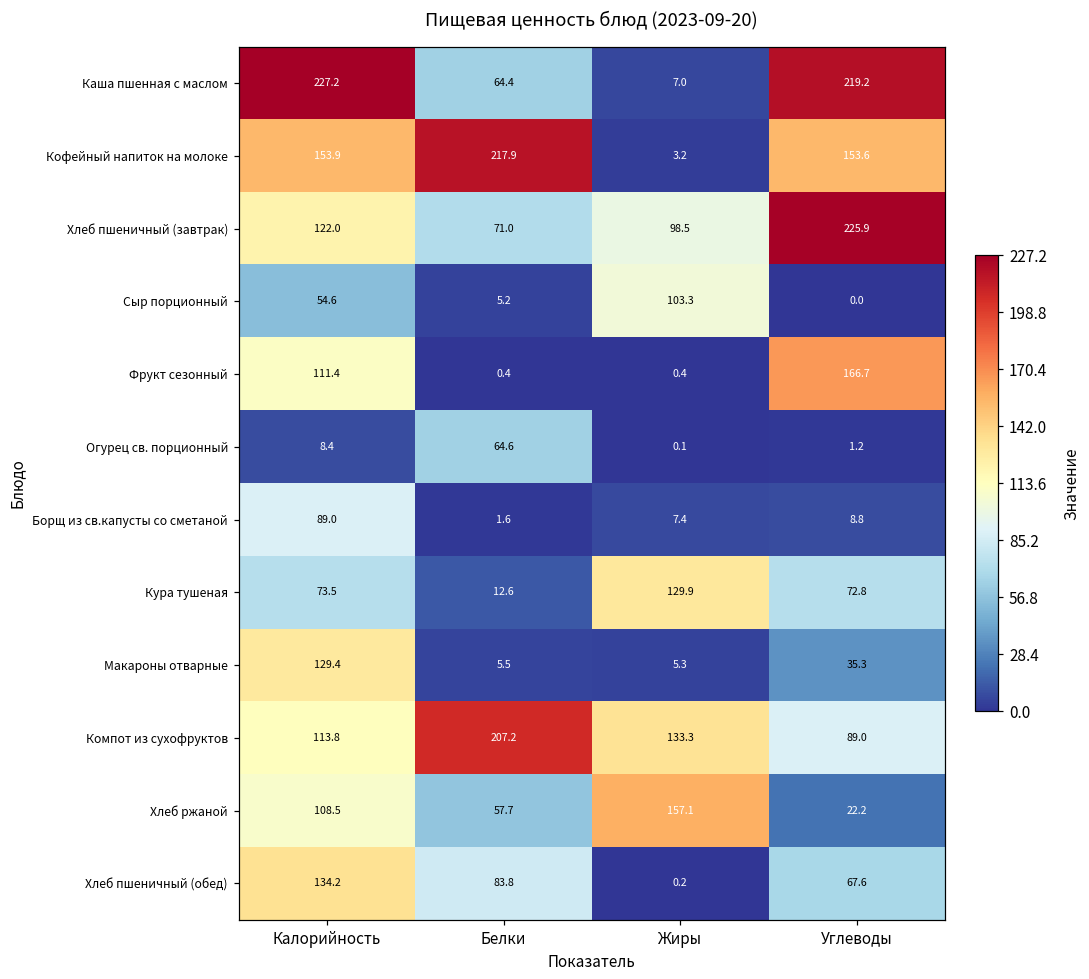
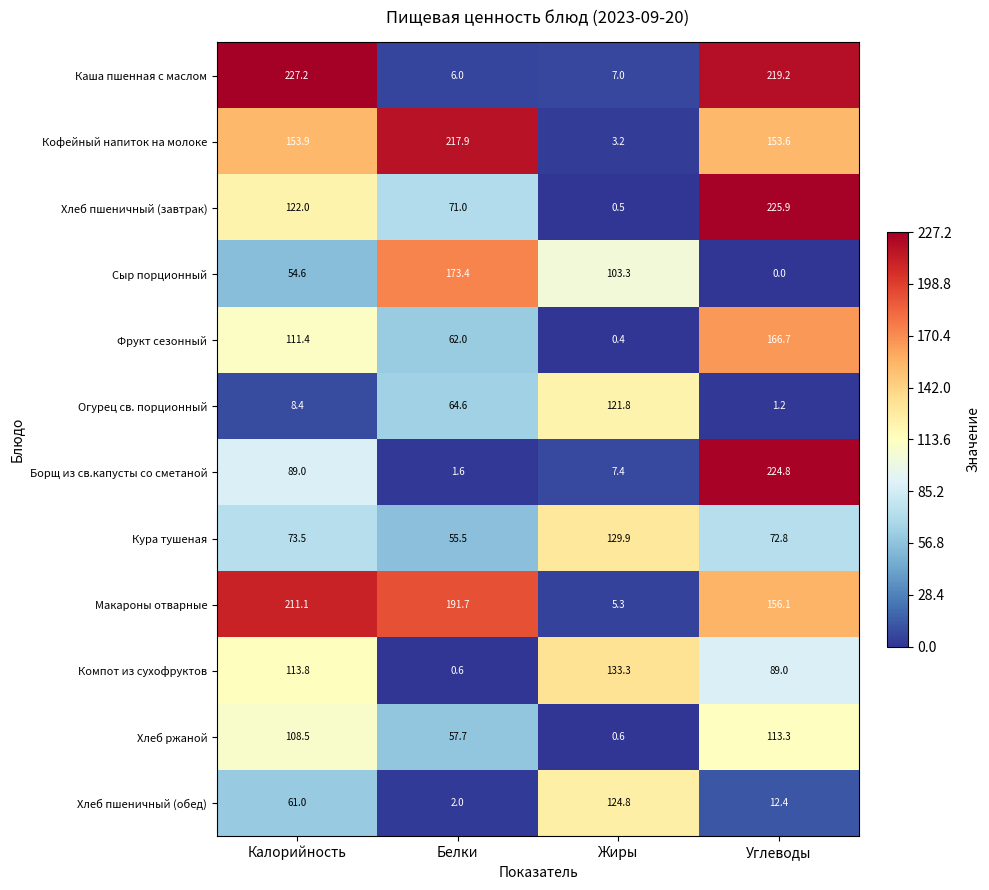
Каша пшенная с маслом, Белки: 64.4 -> 6.0
Хлеб пшеничный (завтрак), Жиры: 98.5 -> 0.5
Сыр порционный, Белки: 5.2 -> 173.4
Фрукт сезонный, Белки: 0.4 -> 62.0
Огурец св. порционный, Жиры: 0.1 -> 121.8
Борщ из св.капусты со сметаной, Углеводы: 8.8 -> 224.8
Кура тушеная, Белки: 12.6 -> 55.5
Макароны отварные, Калорийность: 129.4 -> 211.1
Макароны отварные, Белки: 5.5 -> 191.7
Макароны отварные, Углеводы: 35.3 -> 156.1
Компот из сухофруктов, Белки: 207.2 -> 0.6
Хлеб ржаной, Жиры: 157.1 -> 0.6
Хлеб ржаной, Углеводы: 22.2 -> 113.3
Хлеб пшеничный (обед), Калорийность: 134.2 -> 61.0
Хлеб пшеничный (обед), Белки: 83.8 -> 2.0
Хлеб пшеничный (обед), Жиры: 0.2 -> 124.8
Хлеб пшеничный (обед), Углеводы: 67.6 -> 12.4
